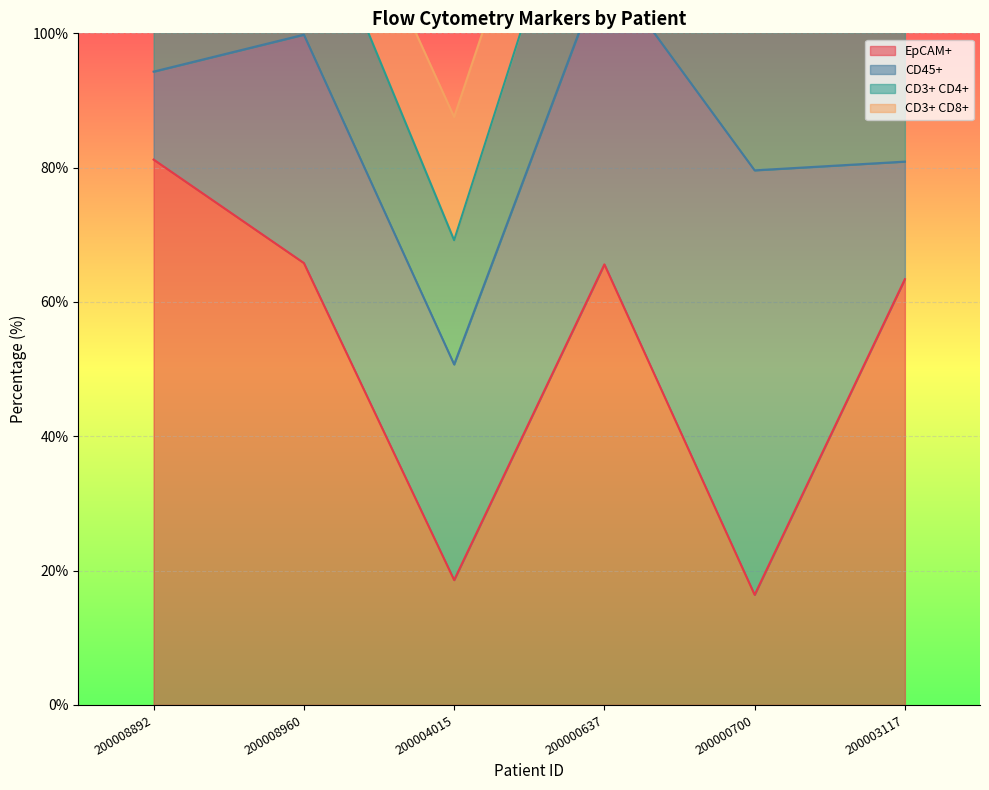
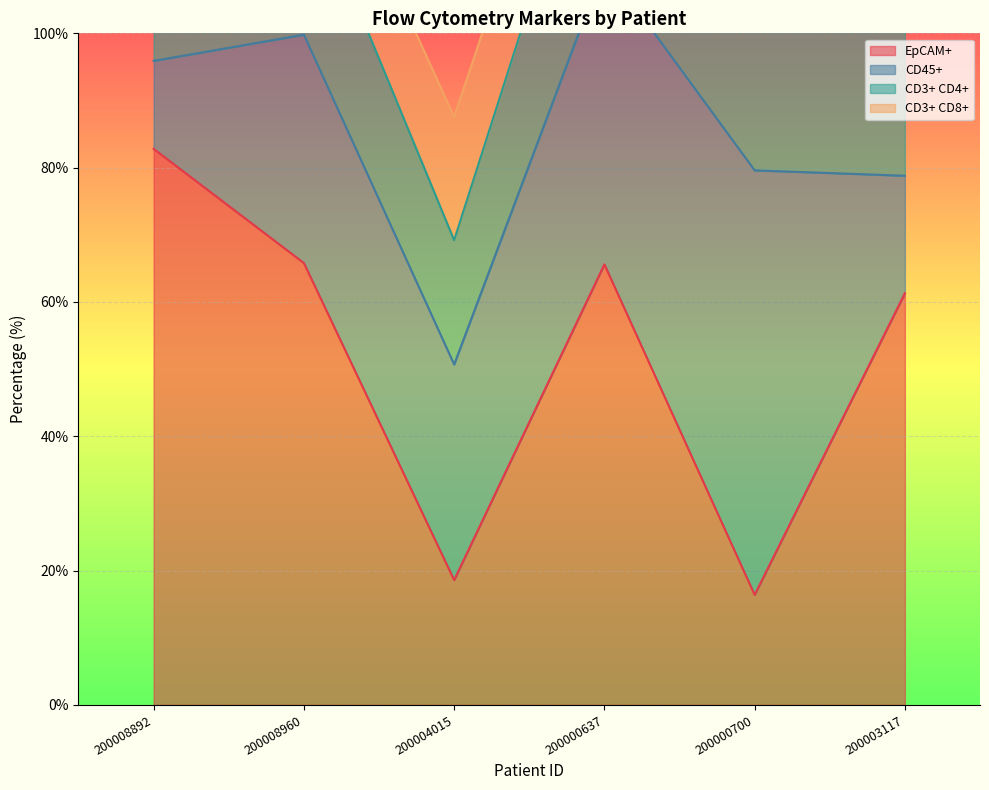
EpCAM+, 200008892: 81% -> 83%
EpCAM+, 200003117: 63% -> 61%
